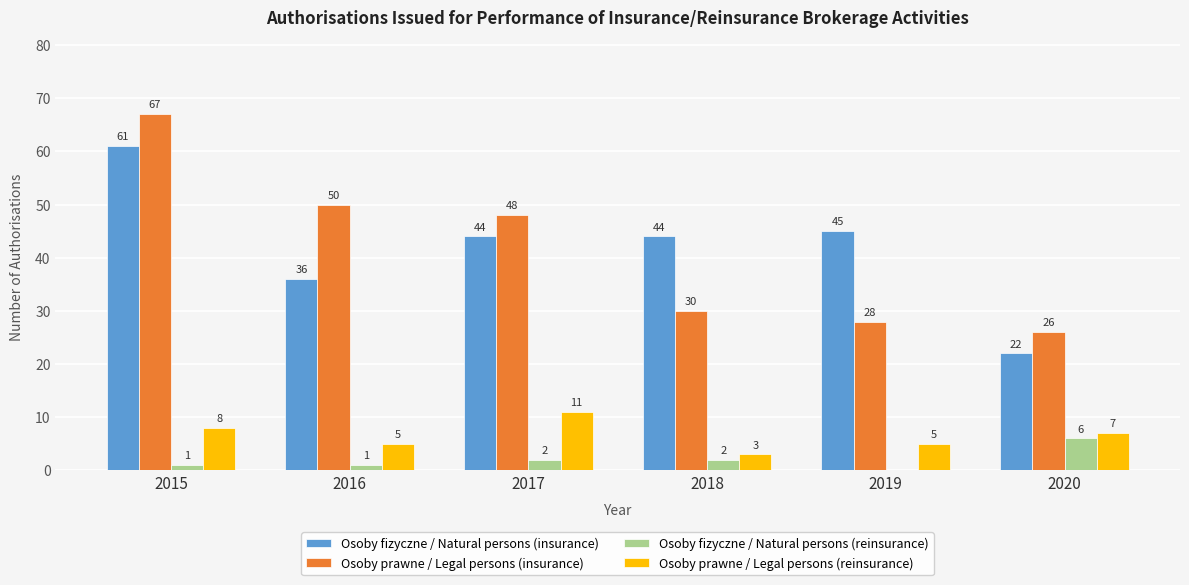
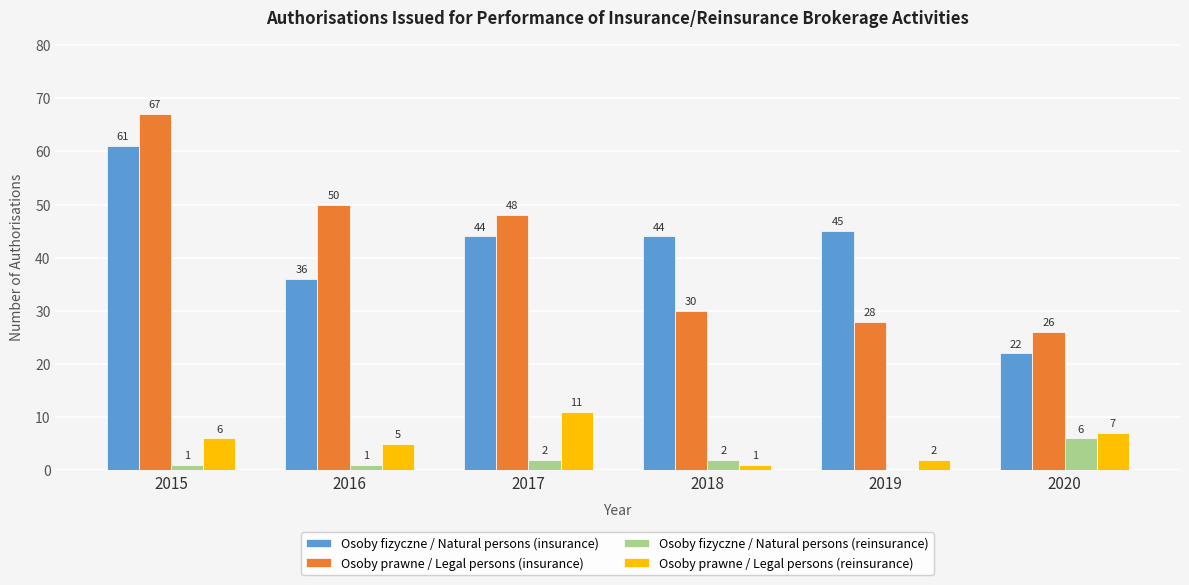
Osoby prawne / Legal persons (reinsurance), 2015: 8 -> 6
Osoby prawne / Legal persons (reinsurance), 2018: 3 -> 1
Osoby prawne / Legal persons (reinsurance), 2019: 5 -> 2
